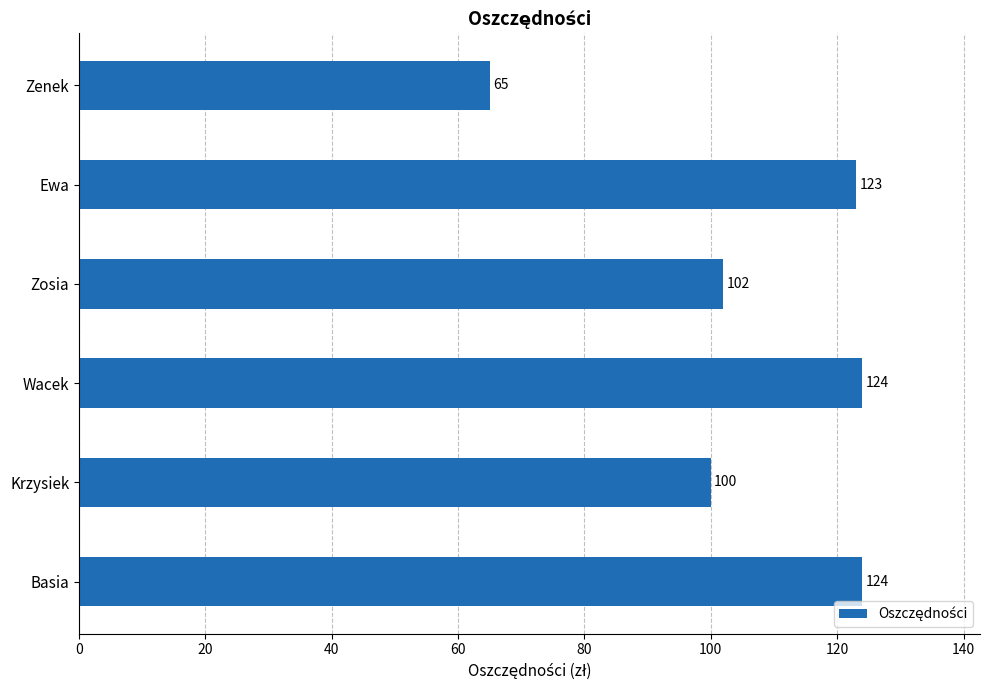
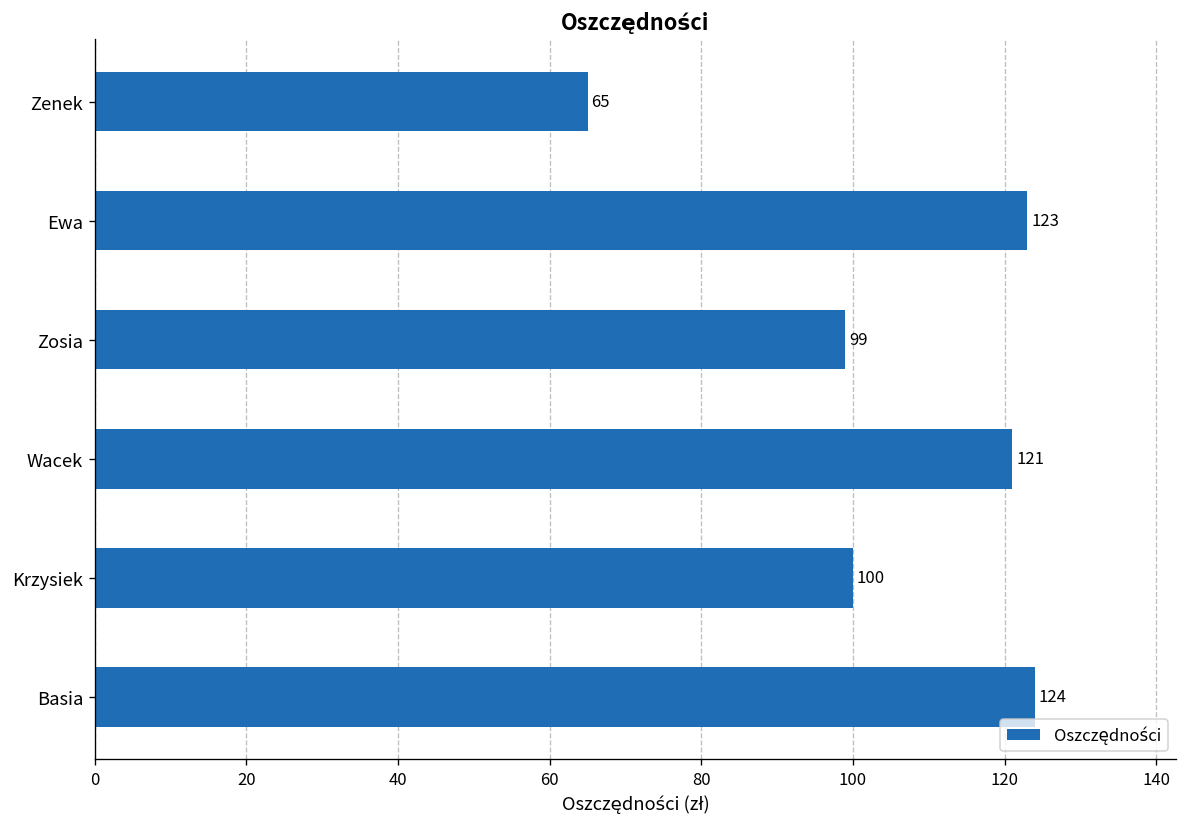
Zosia: 102 -> 99
Wacek: 124 -> 121
